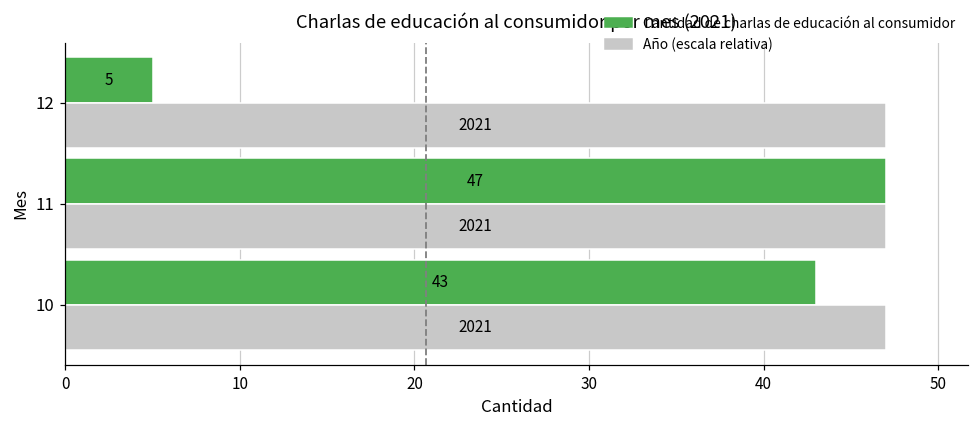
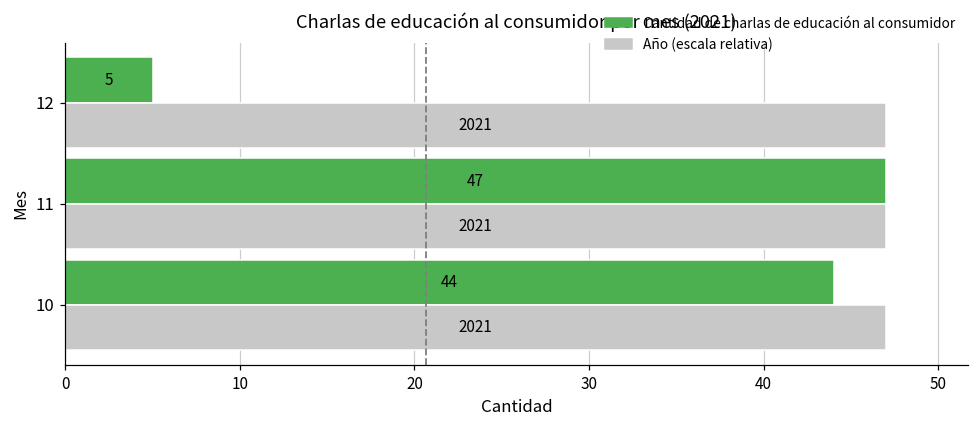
Cantidad de charlas de educación al consumidor, 10: 43 -> 44
